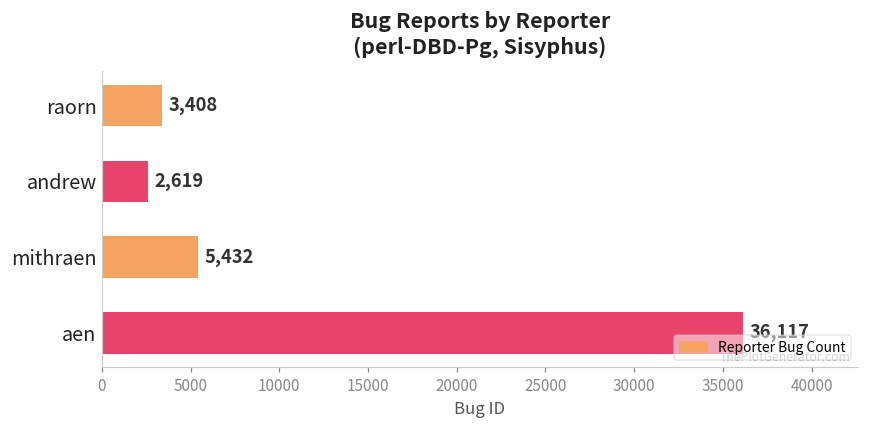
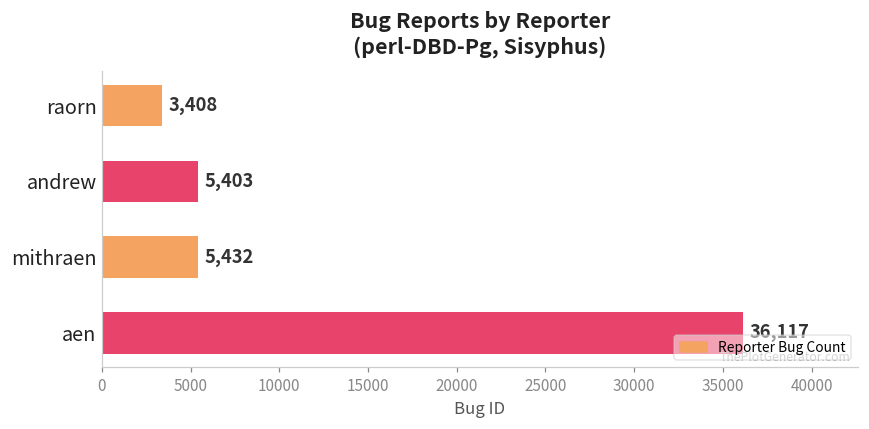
andrew: 2,619 -> 5,403
